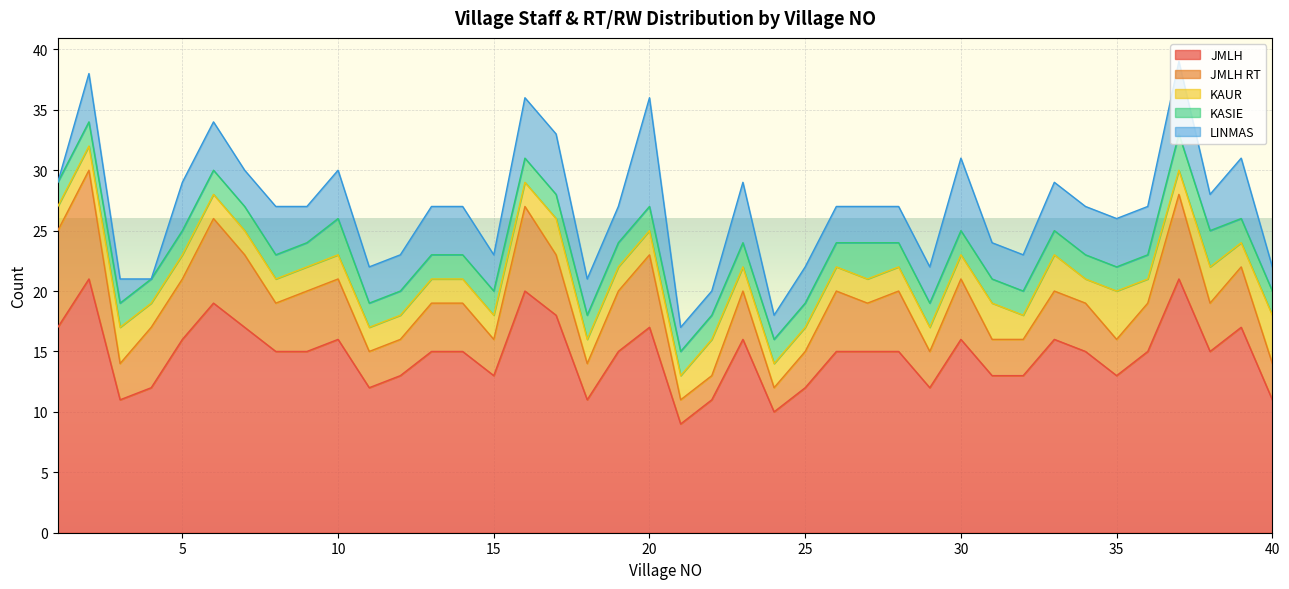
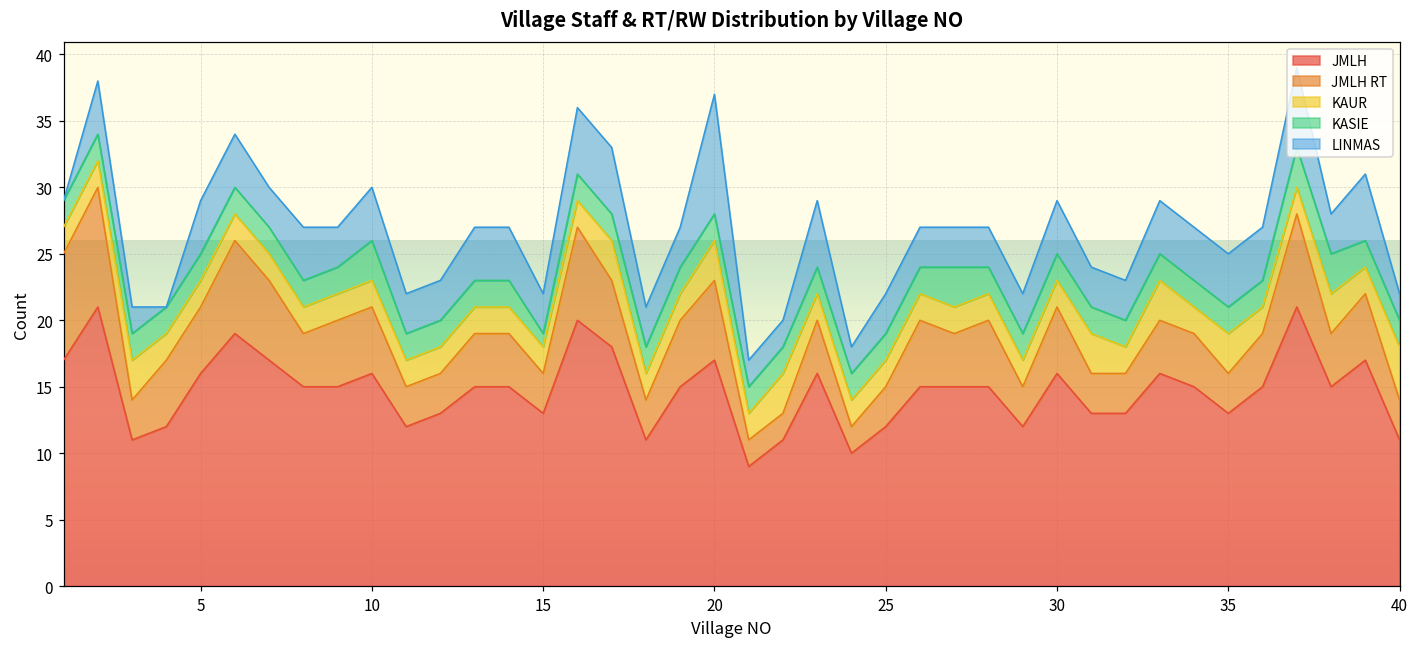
KASIE, 15: 2 -> 1
KAUR, 20: 2 -> 3
LINMAS, 30: 6 -> 4
KAUR, 35: 4 -> 3
